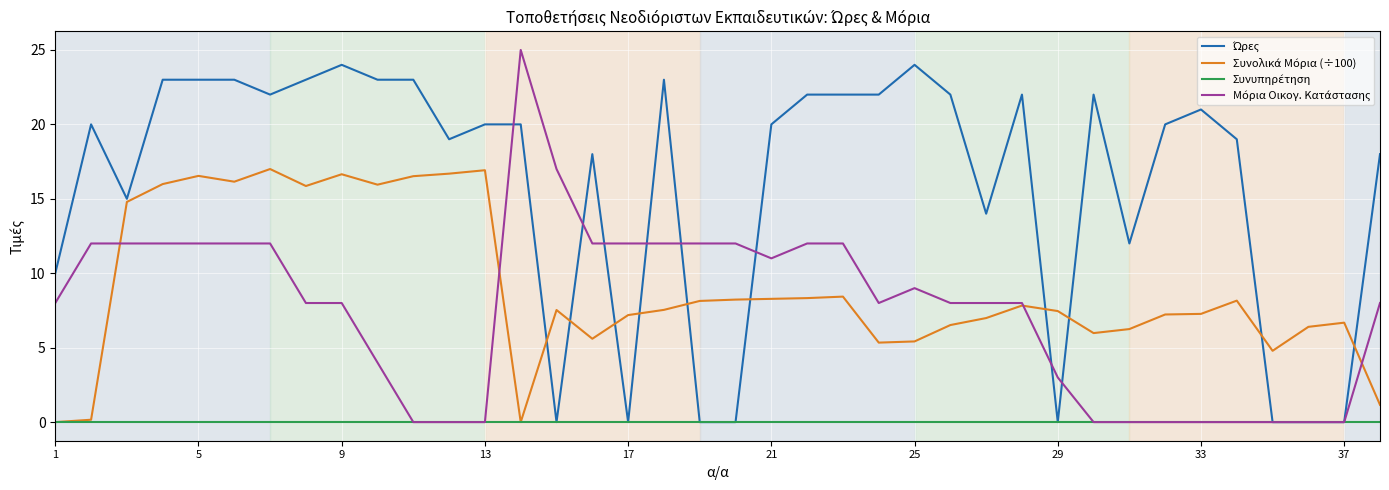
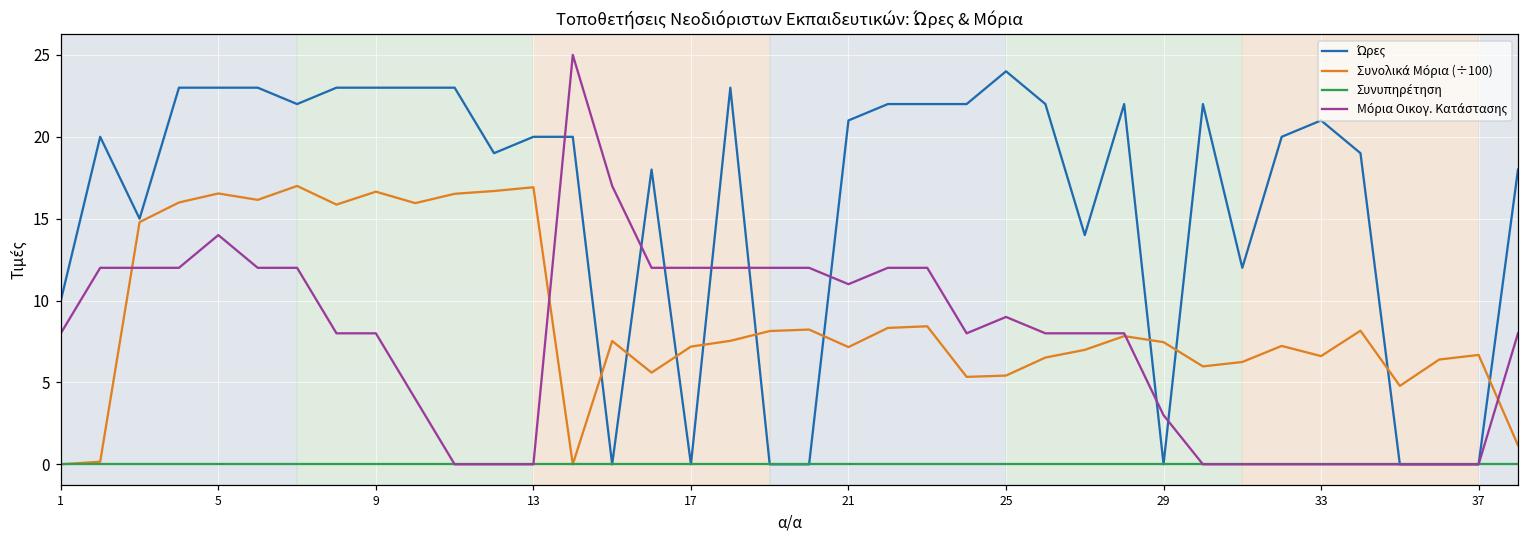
Μόρια Οικογ. Κατάστασης, 5: 12 -> 14
Ώρες, 9: 24 -> 23
Ώρες, 21: 20 -> 21
Συνολικά Μόρια (÷100), 21: 8.3 -> 7.2
Συνολικά Μόρια (÷100), 33: 7.3 -> 6.6
